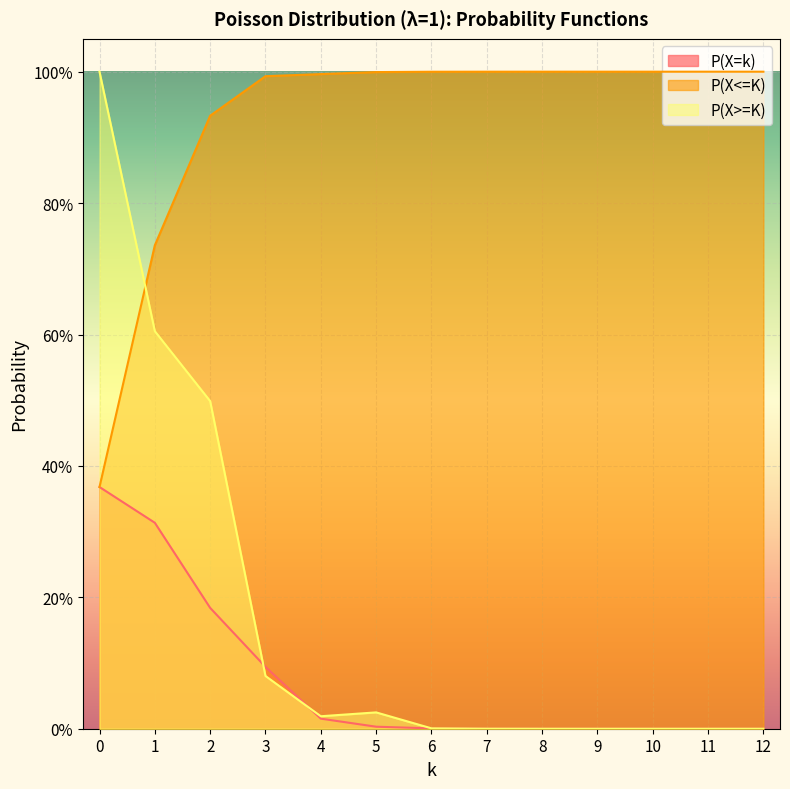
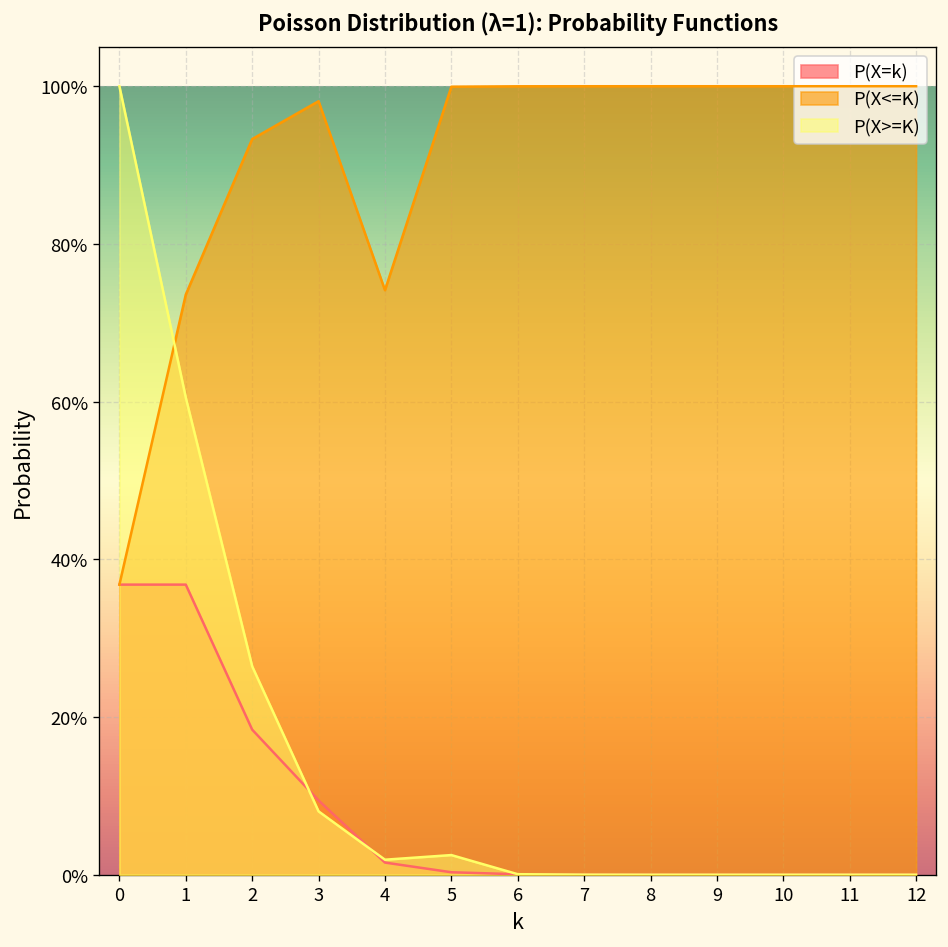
P(X=k), 1: 31% -> 37%
P(X>=K), 2: 50% -> 26%
P(X<=K), 3: 99% -> 98%
P(X<=K), 4: 100% -> 74%
